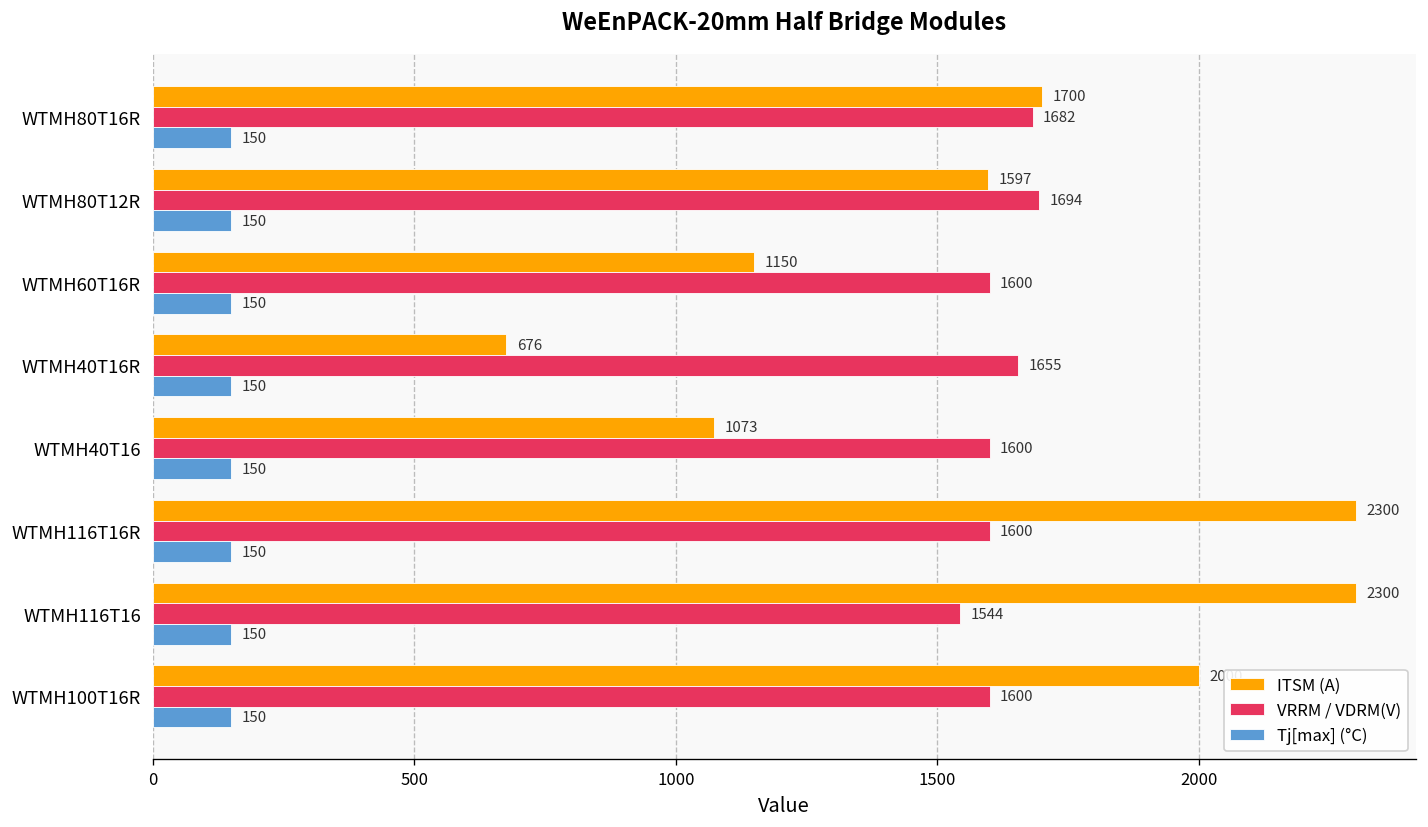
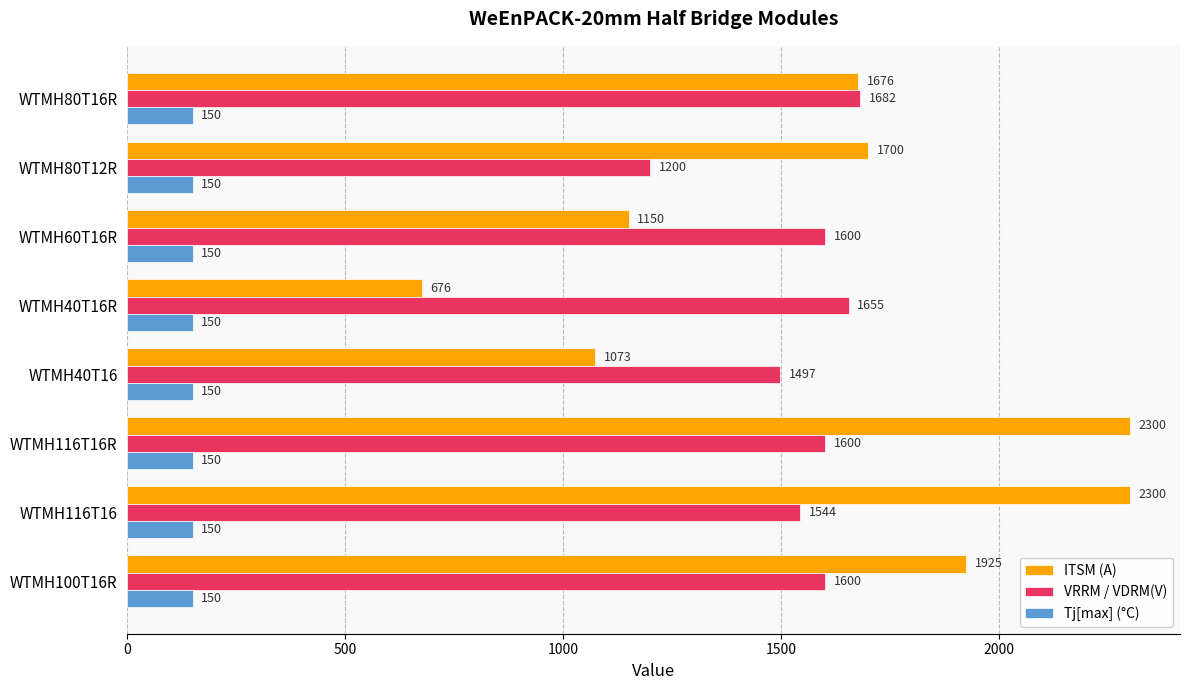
ITSM (A), WTMH80T16R: 1700 -> 1676
ITSM (A), WTMH80T12R: 1597 -> 1700
VRRM / VDRM(V), WTMH80T12R: 1694 -> 1200
VRRM / VDRM(V), WTMH40T16: 1600 -> 1497
ITSM (A), WTMH100T16R: 2000 -> 1930
